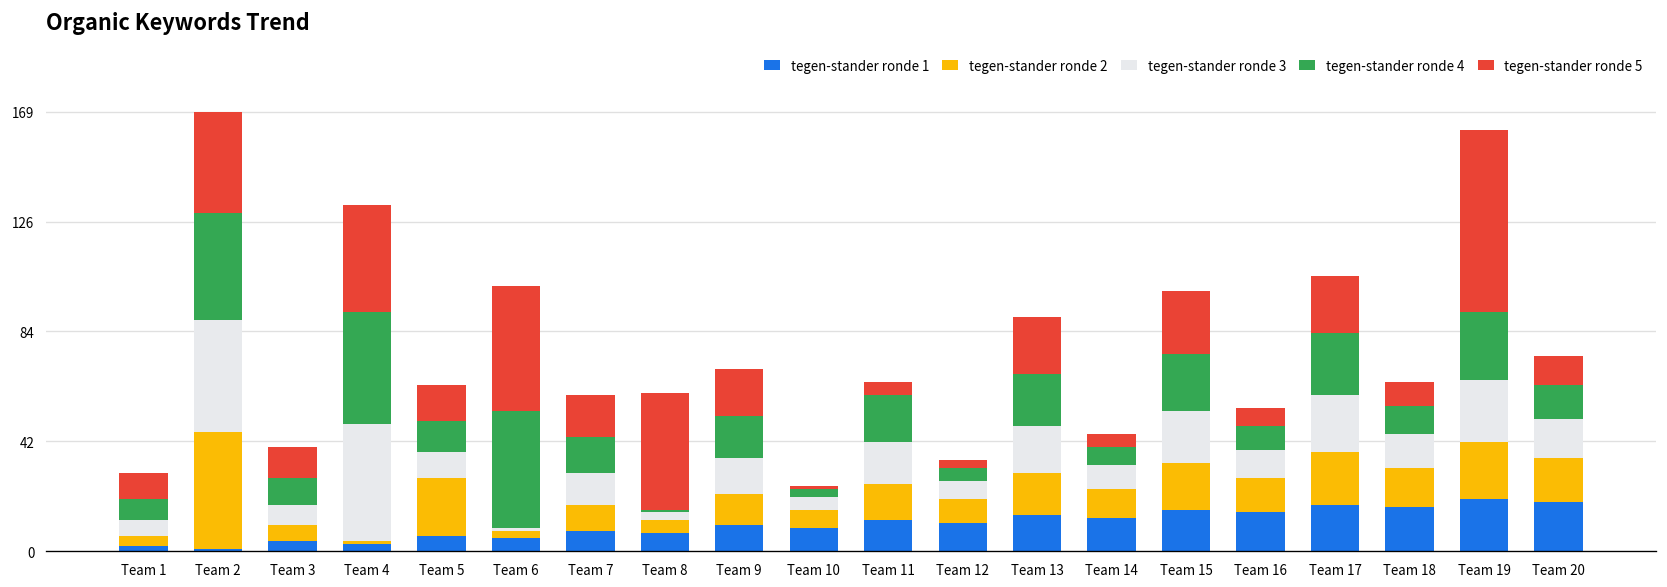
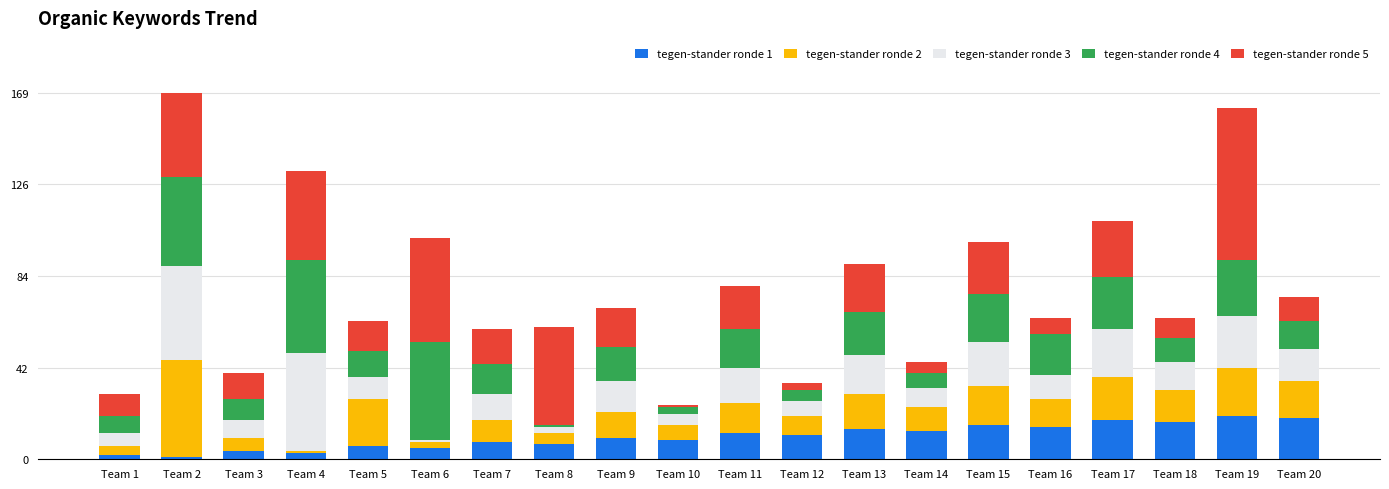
tegen-stander ronde 5, Team 11: 5 -> 20
tegen-stander ronde 4, Team 16: 9 -> 19
tegen-stander ronde 5, Team 17: 22 -> 26
